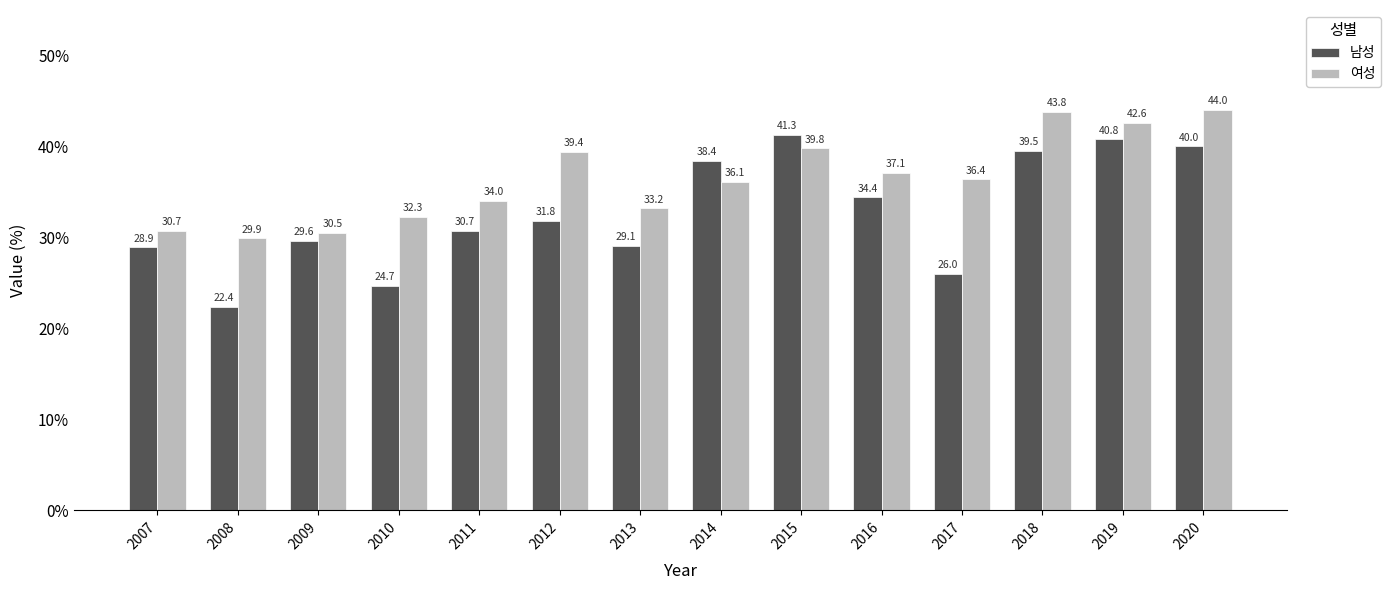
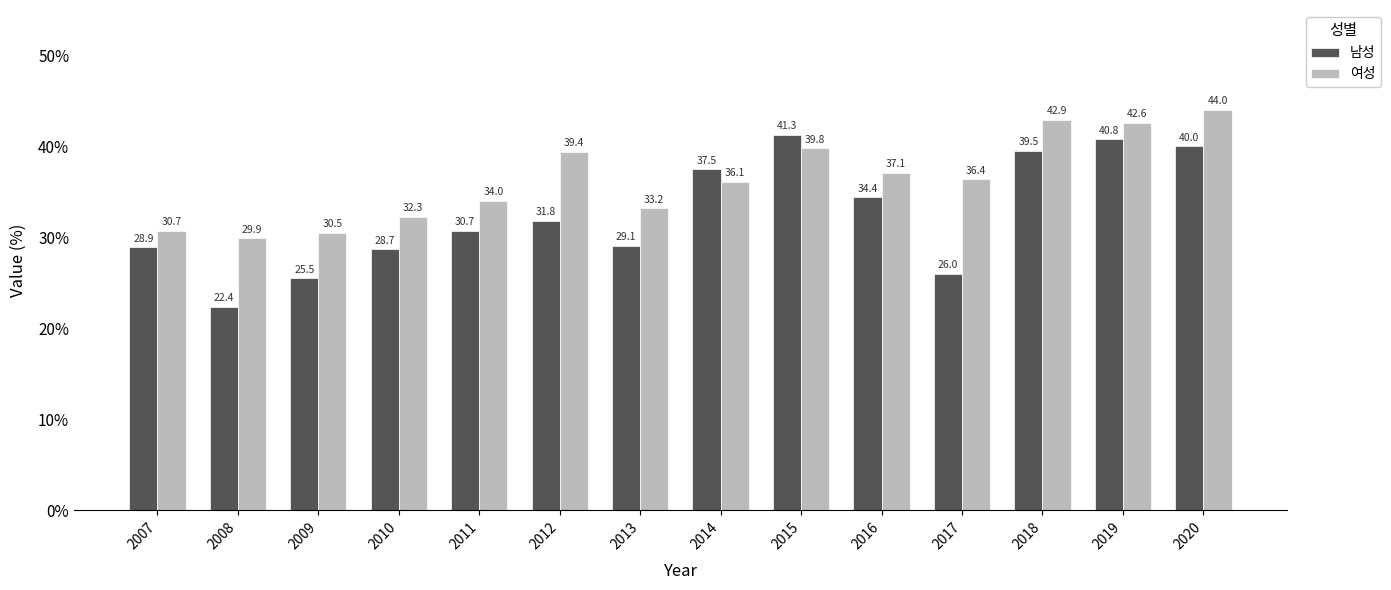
남성, 2009: 29.6 -> 25.5
남성, 2010: 24.7 -> 28.7
남성, 2014: 38.4 -> 37.5
여성, 2018: 43.8 -> 42.9
